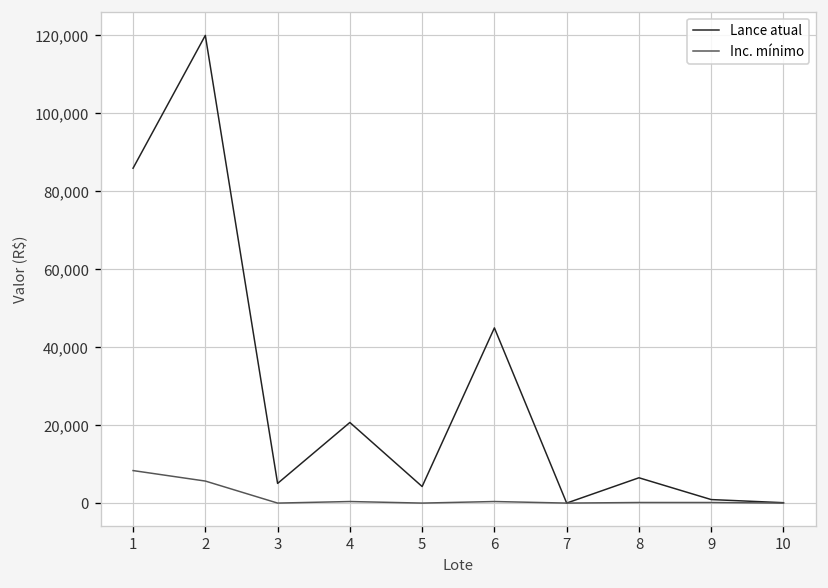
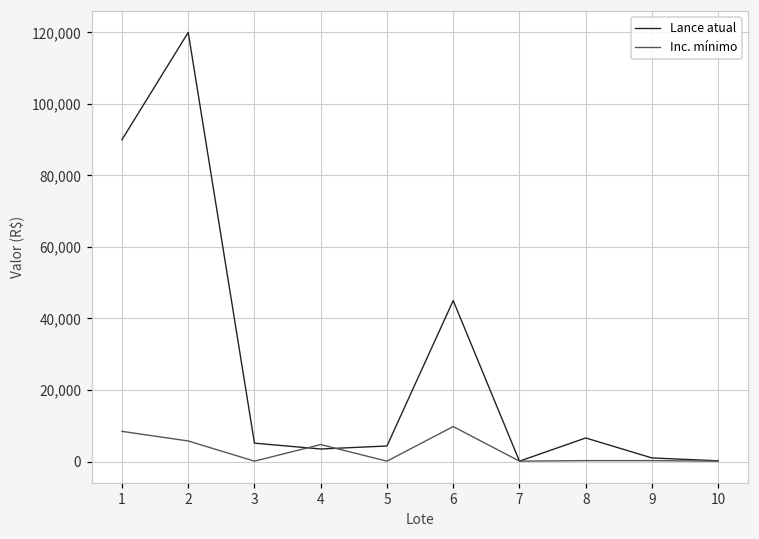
Lance atual, 1: 86,000 -> 90,000
Lance atual, 4: 21,000 -> 4,000
Inc. mínimo, 4: 1,000 -> 5,000
Inc. mínimo, 6: 1,000 -> 10,000
